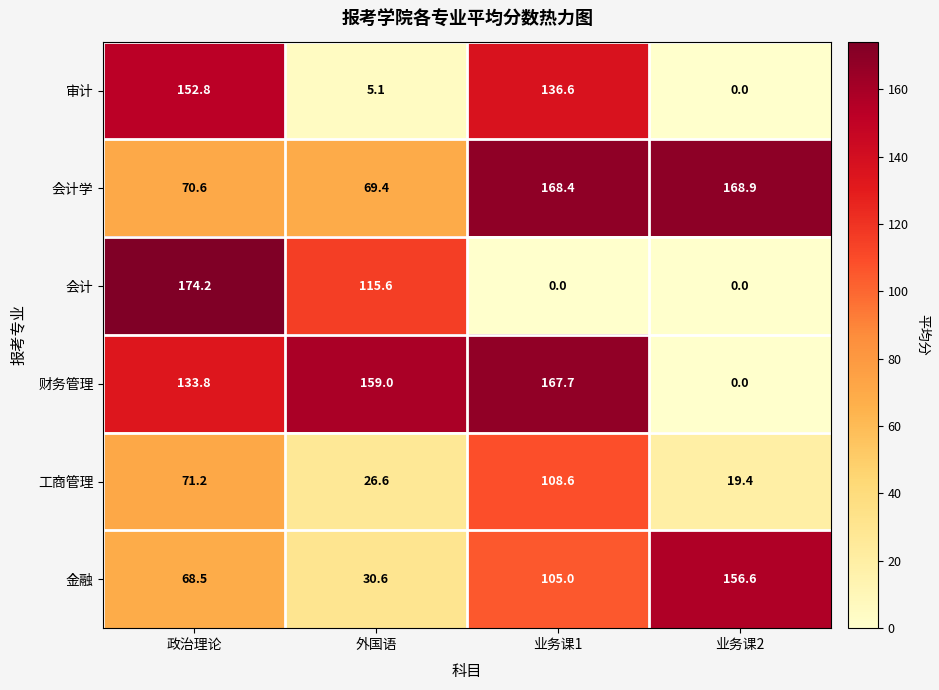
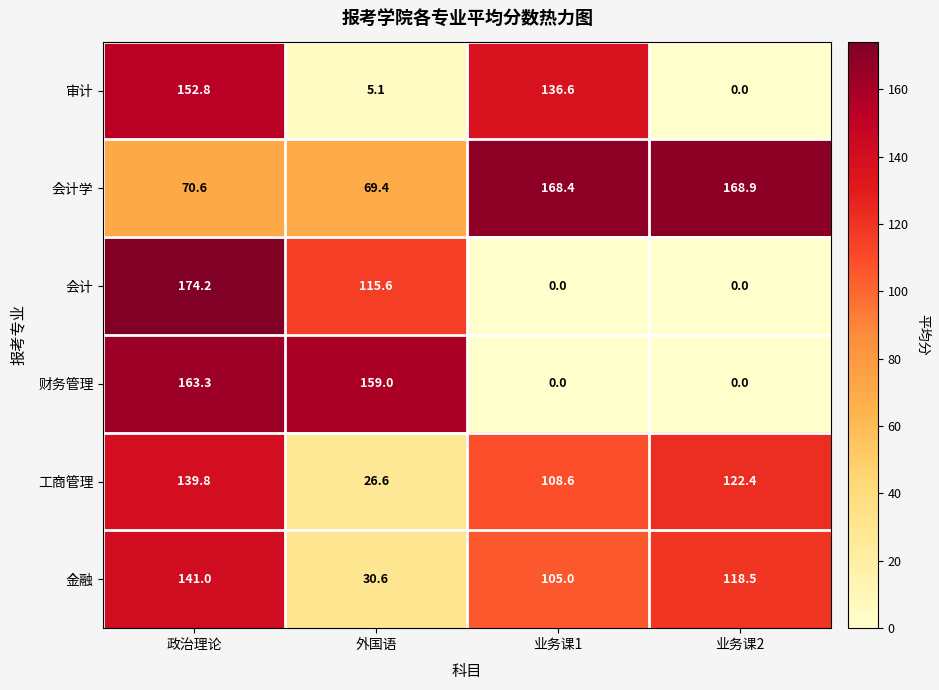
财务管理, 政治理论: 133.8 -> 163.3
财务管理, 业务课1: 167.7 -> 0.0
工商管理, 政治理论: 71.2 -> 139.8
工商管理, 业务课2: 19.4 -> 122.4
金融, 政治理论: 68.5 -> 141.0
金融, 业务课2: 156.6 -> 118.5
